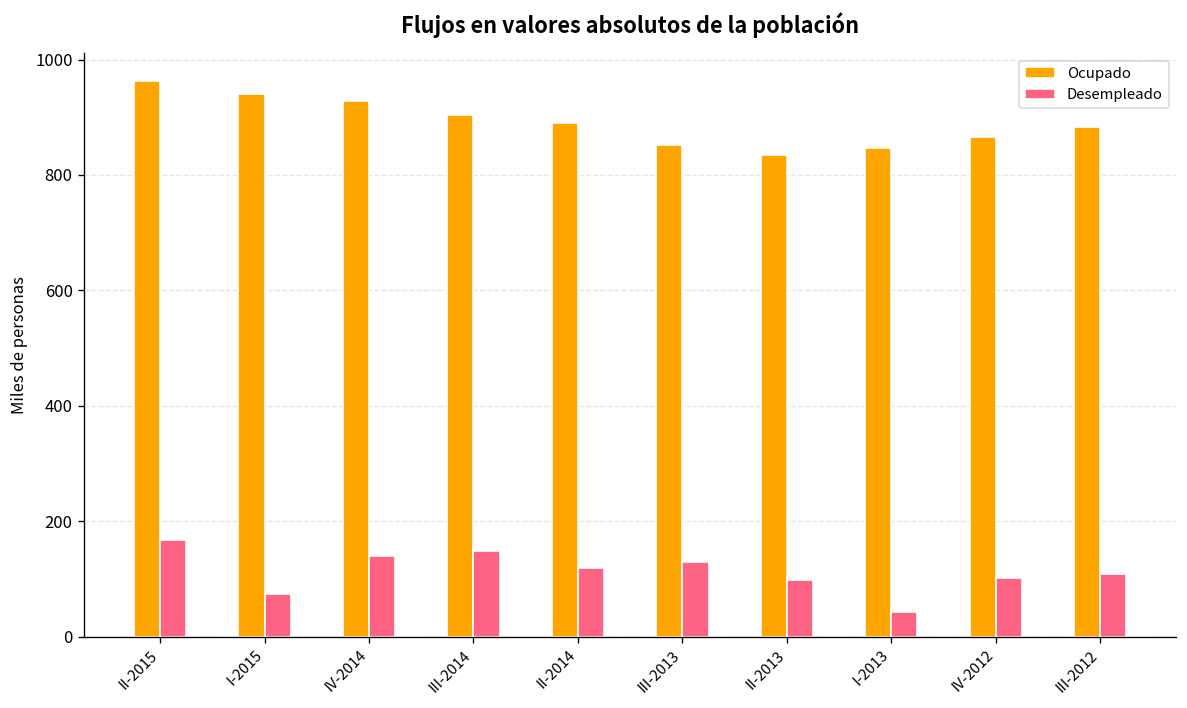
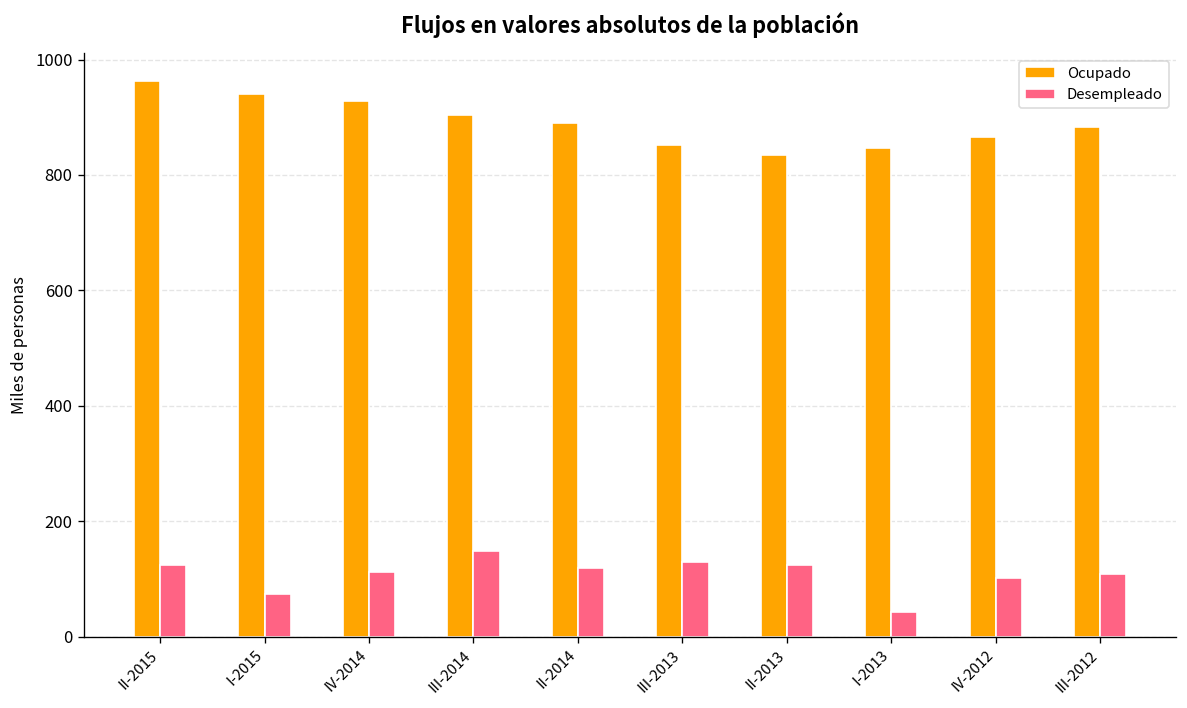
Desempleado, II-2015: 170 -> 120
Desempleado, IV-2014: 140 -> 110
Desempleado, II-2013: 100 -> 120
